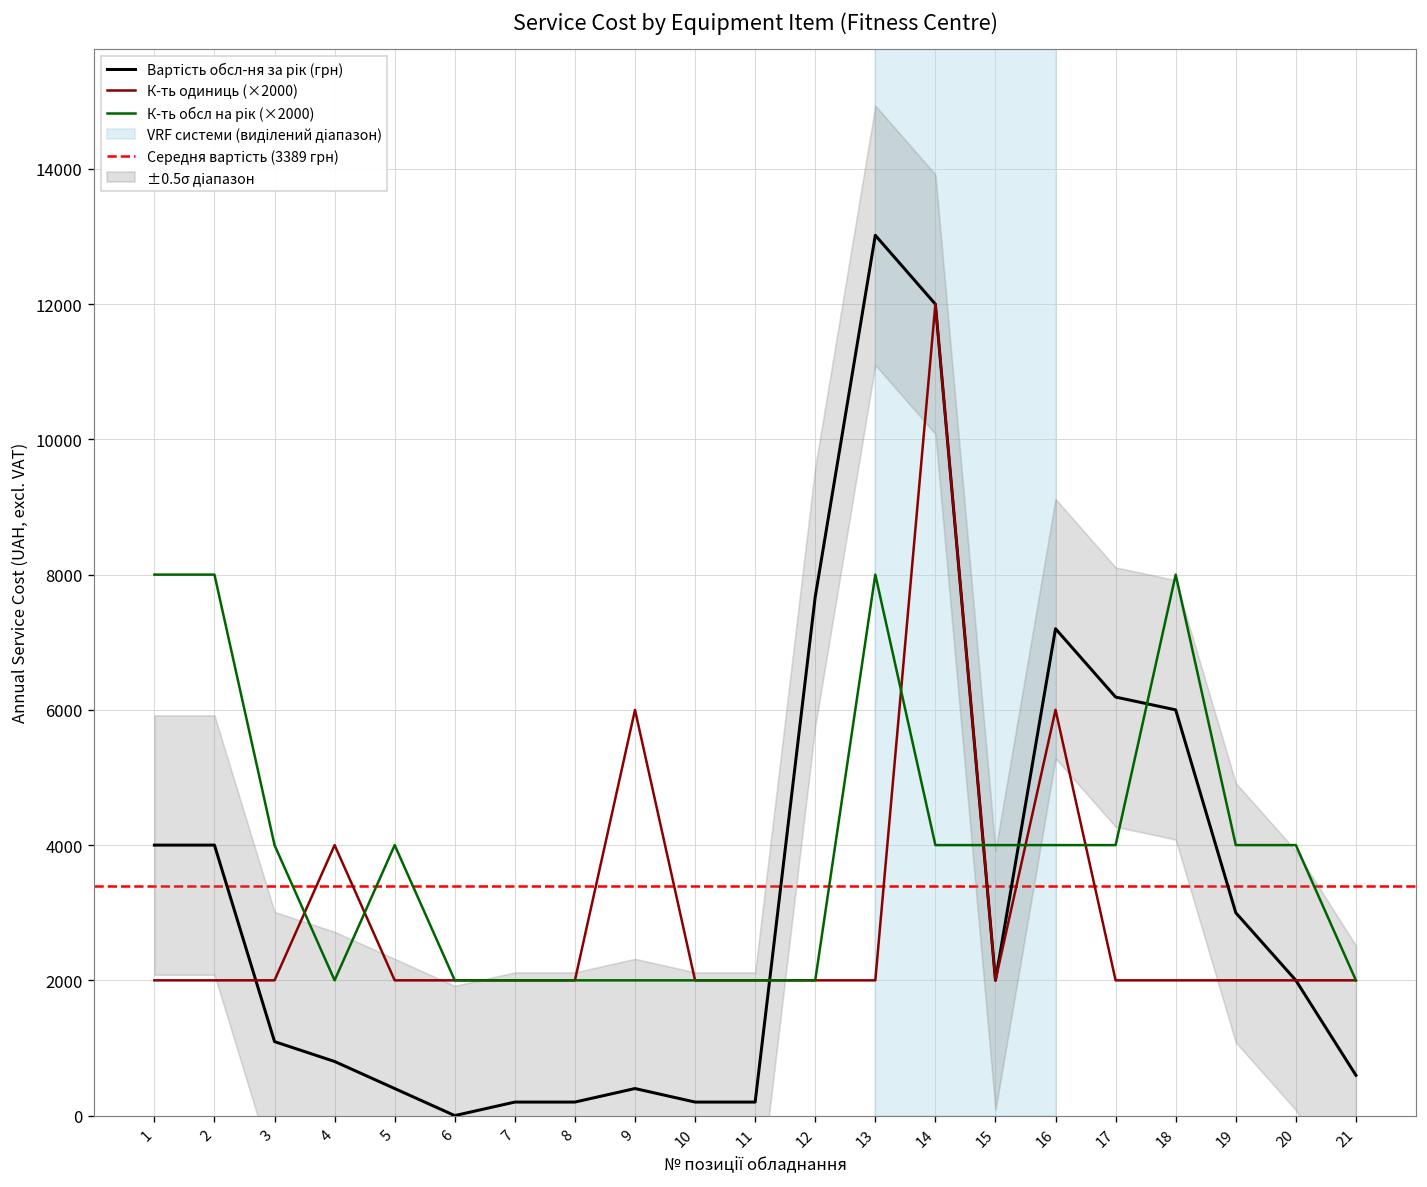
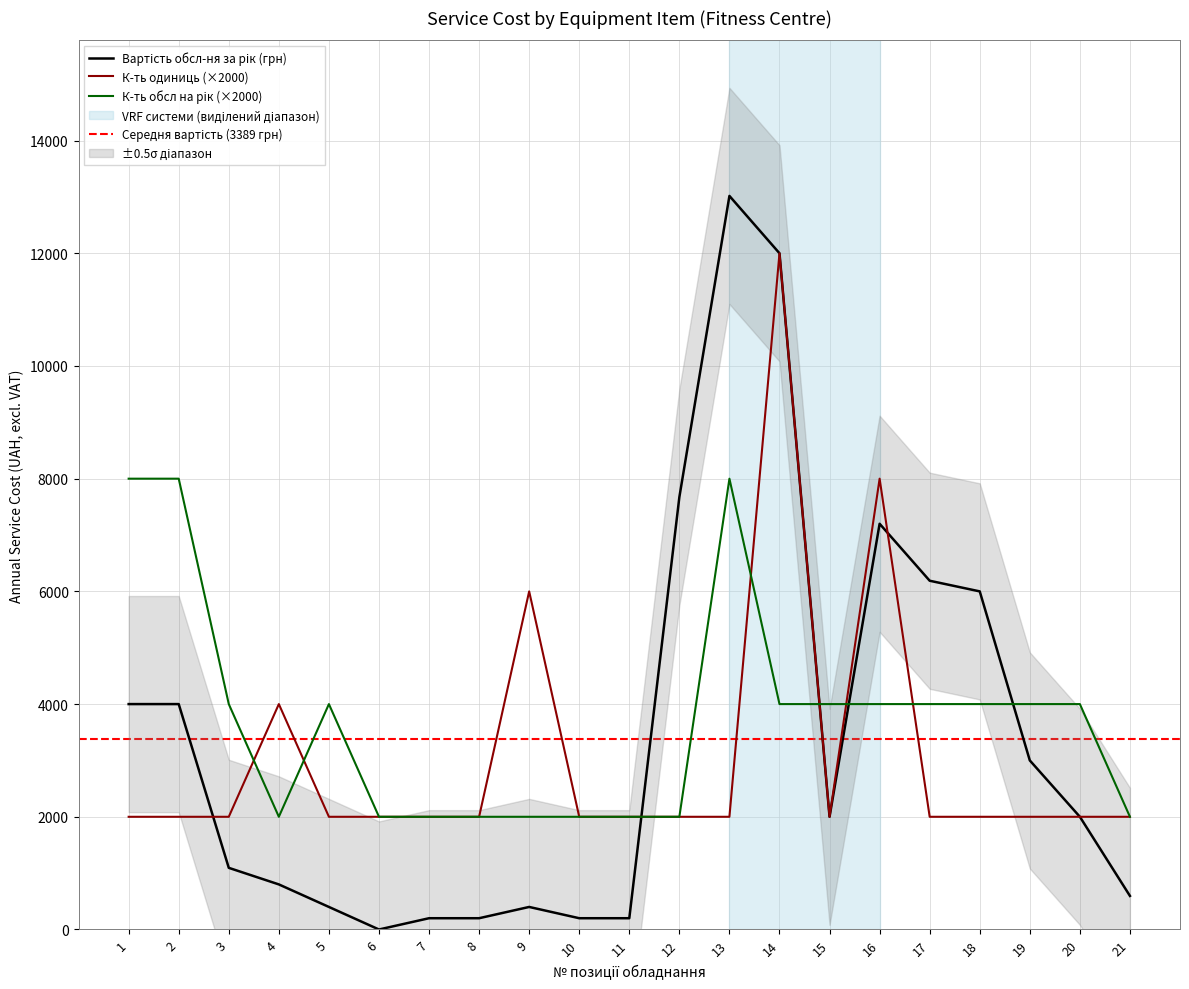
К-ть одиниць (×2000), 16: 6000 -> 8000
К-ть обсл на рік (×2000), 18: 8000 -> 4000
